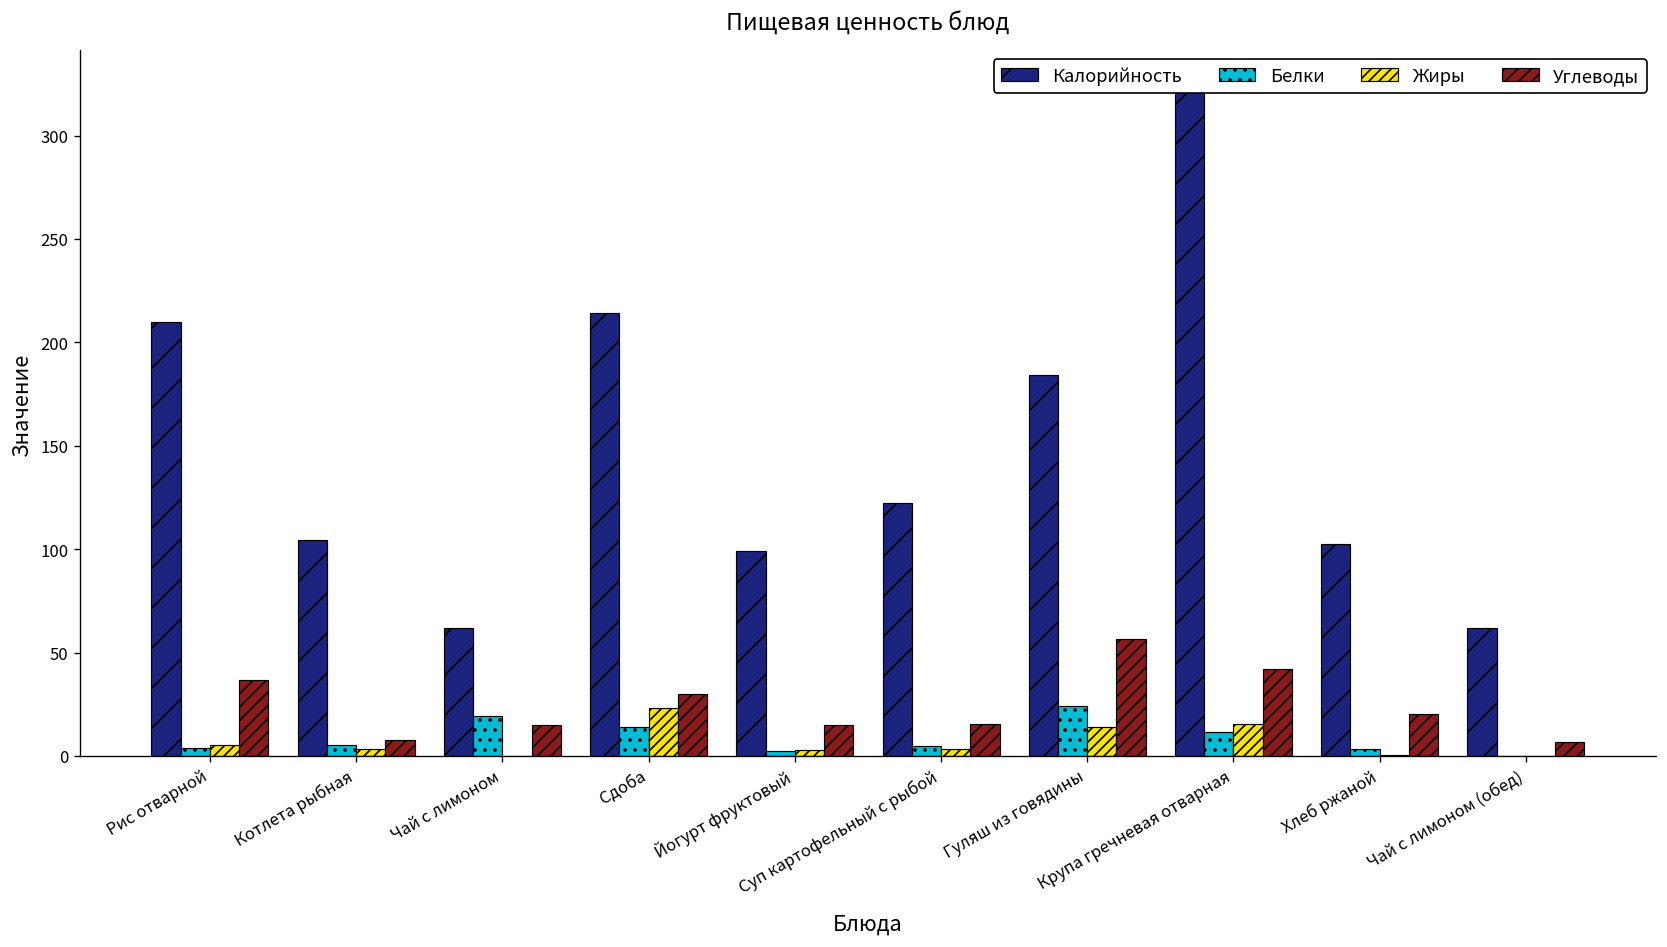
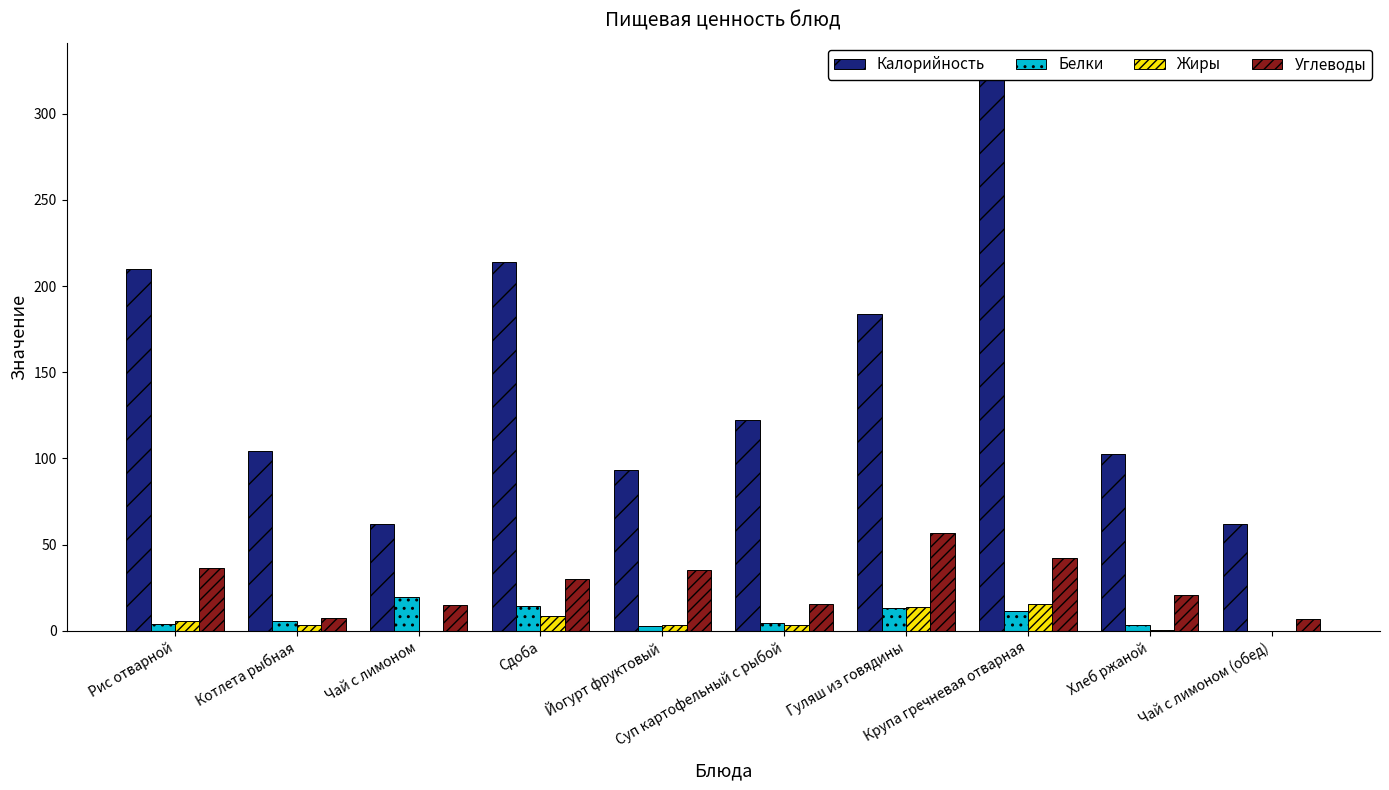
Жиры, Сдоба: 23 -> 9
Калорийность, Йогурт фруктовый: 99 -> 93
Углеводы, Йогурт фруктовый: 15 -> 35
Белки, Гуляш из говядины: 24 -> 13
